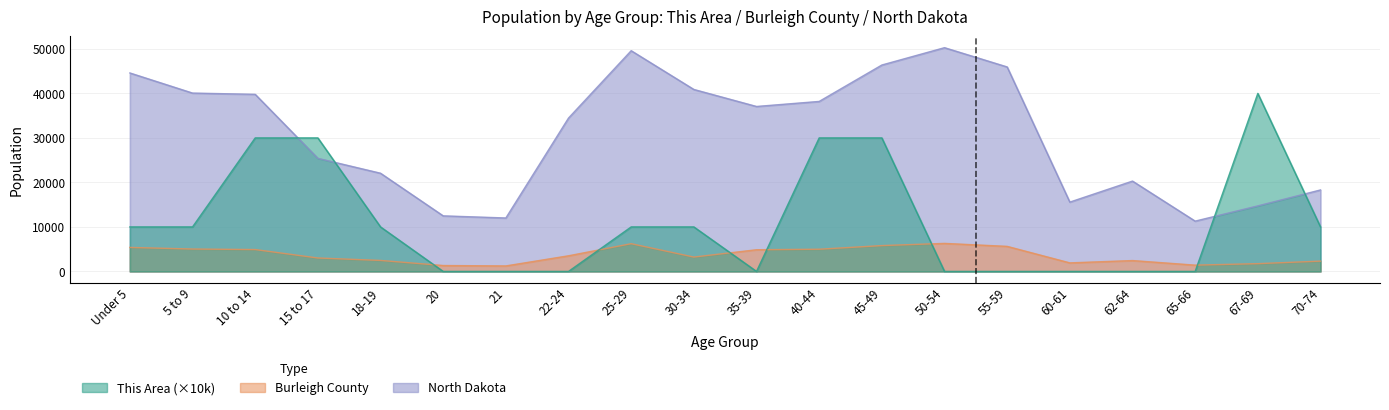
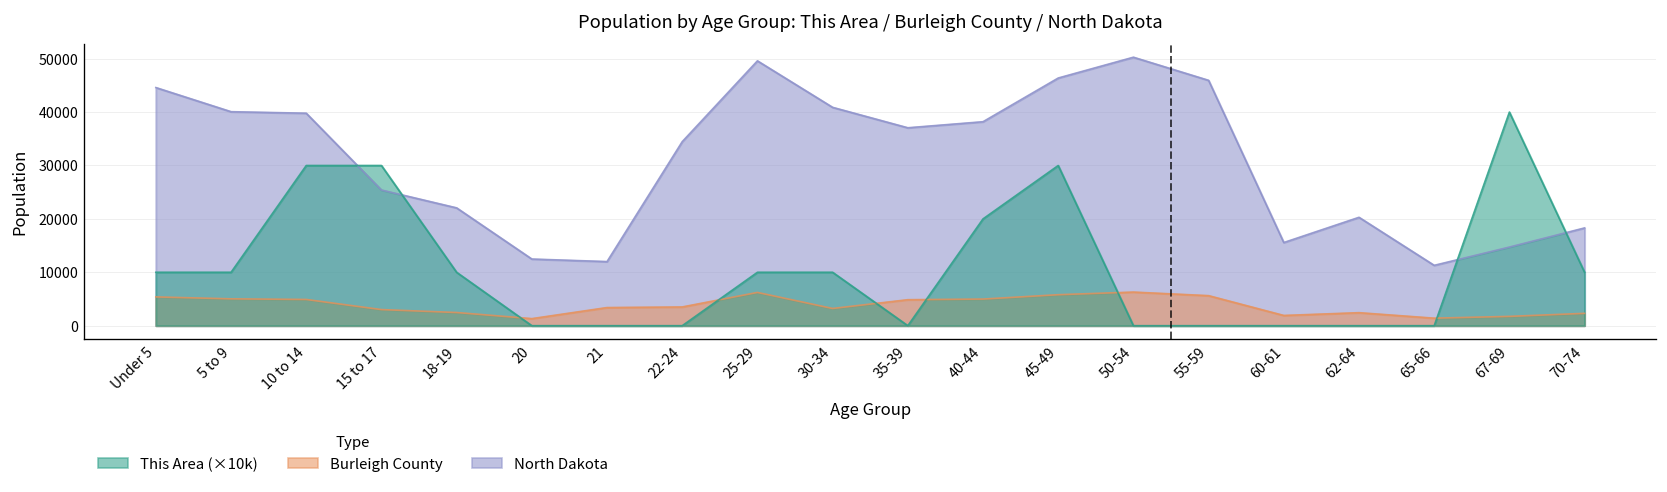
Burleigh County, 21: 1000 -> 3000
This Area (×10k), 40-44: 30000 -> 20000
